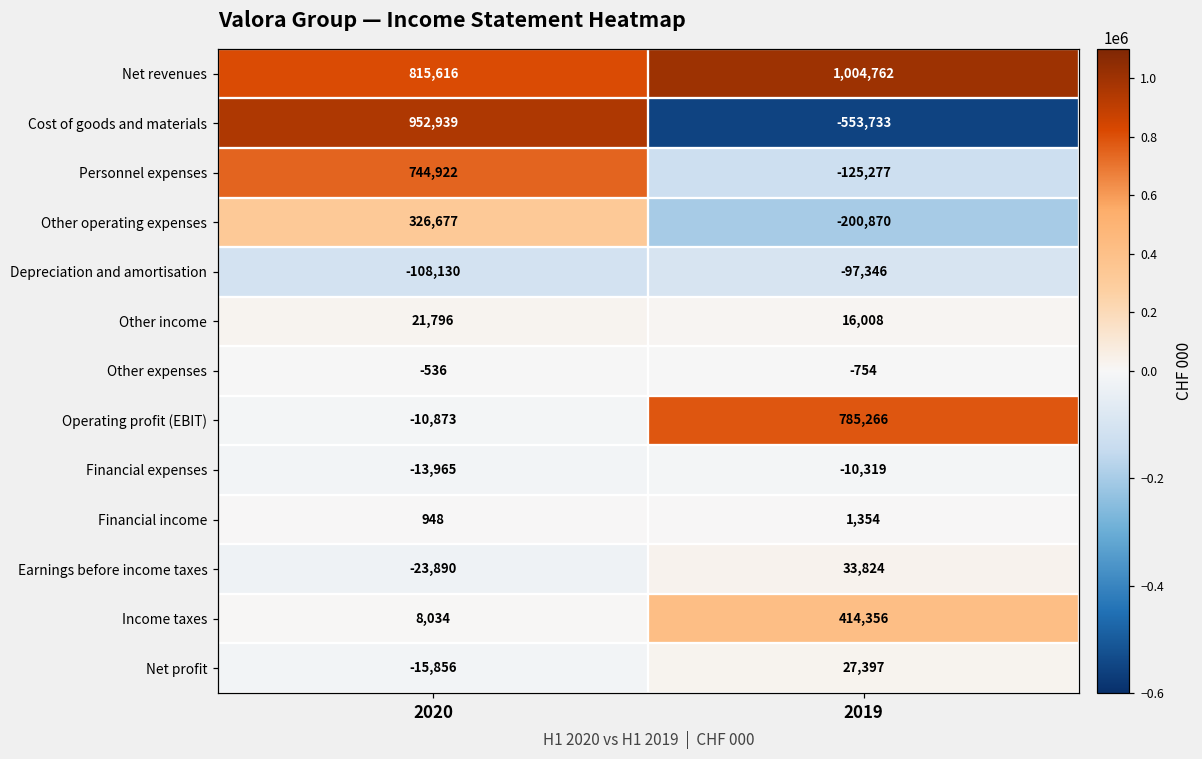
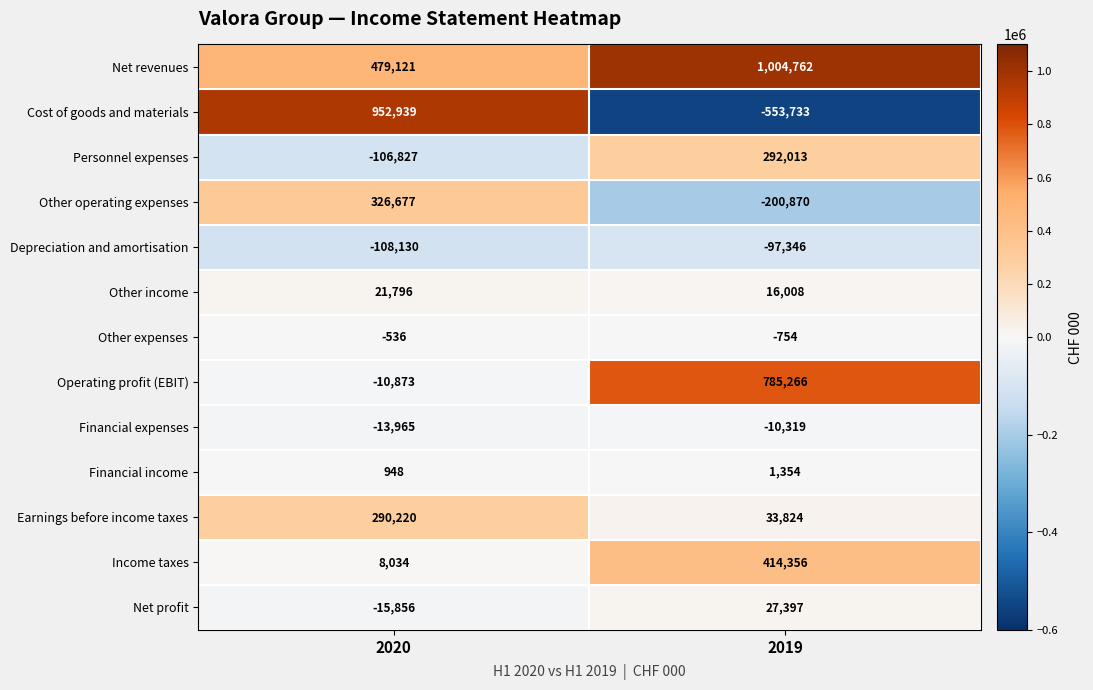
Net revenues, 2020: 815,616 -> 479,121
Personnel expenses, 2020: 744,922 -> -106,827
Personnel expenses, 2019: -125,277 -> 292,013
Earnings before income taxes, 2020: -23,890 -> 290,220
